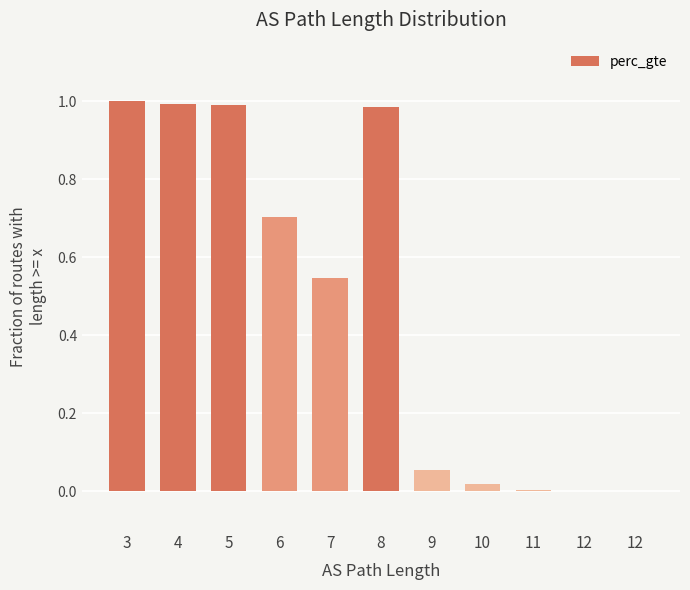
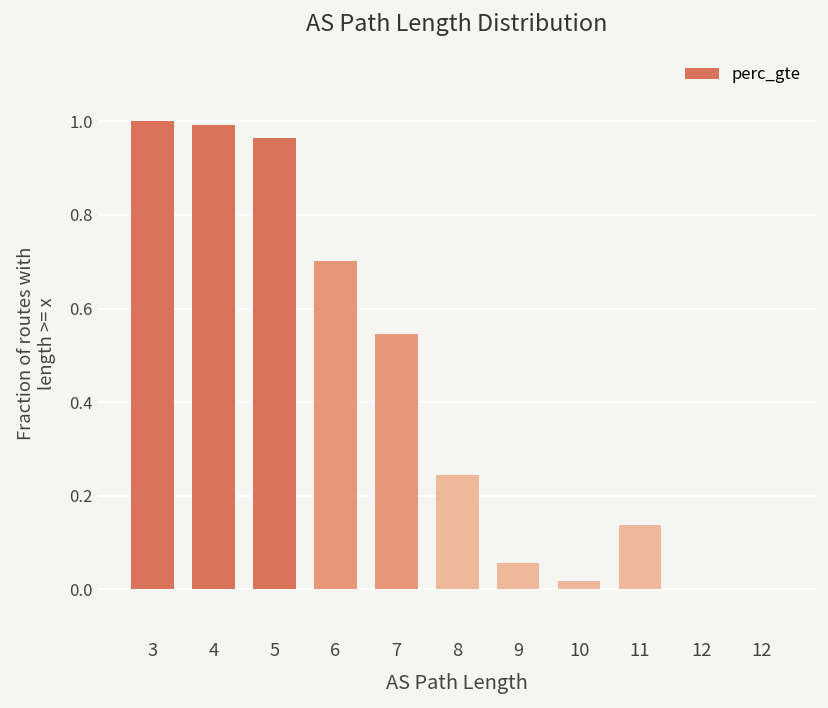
5: 0.99 -> 0.97
8: 0.98 -> 0.24
11: 0.00 -> 0.14
